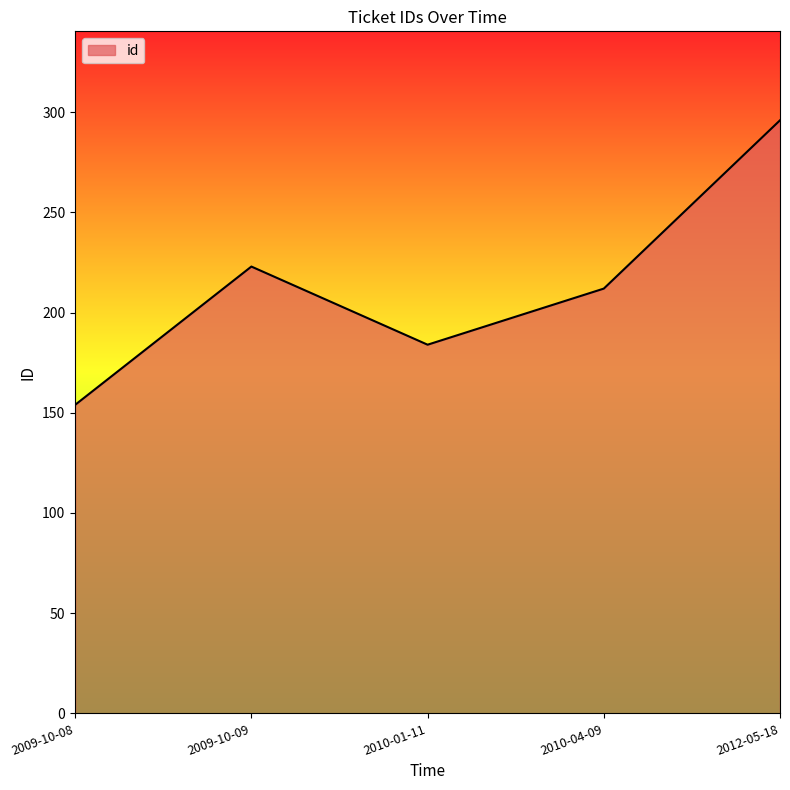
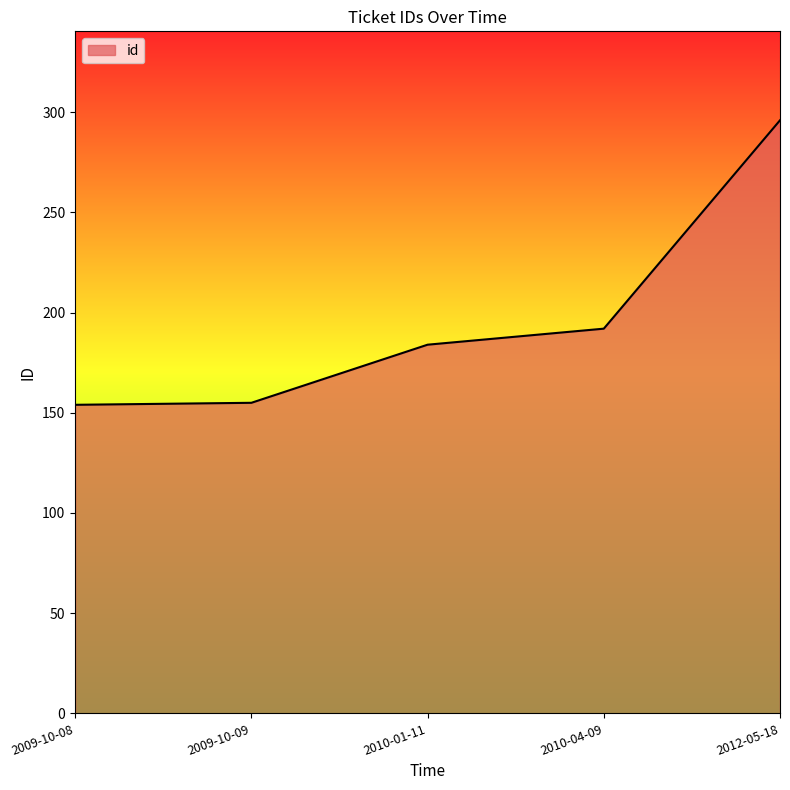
2009-10-09: 223 -> 155
2010-04-09: 212 -> 192
